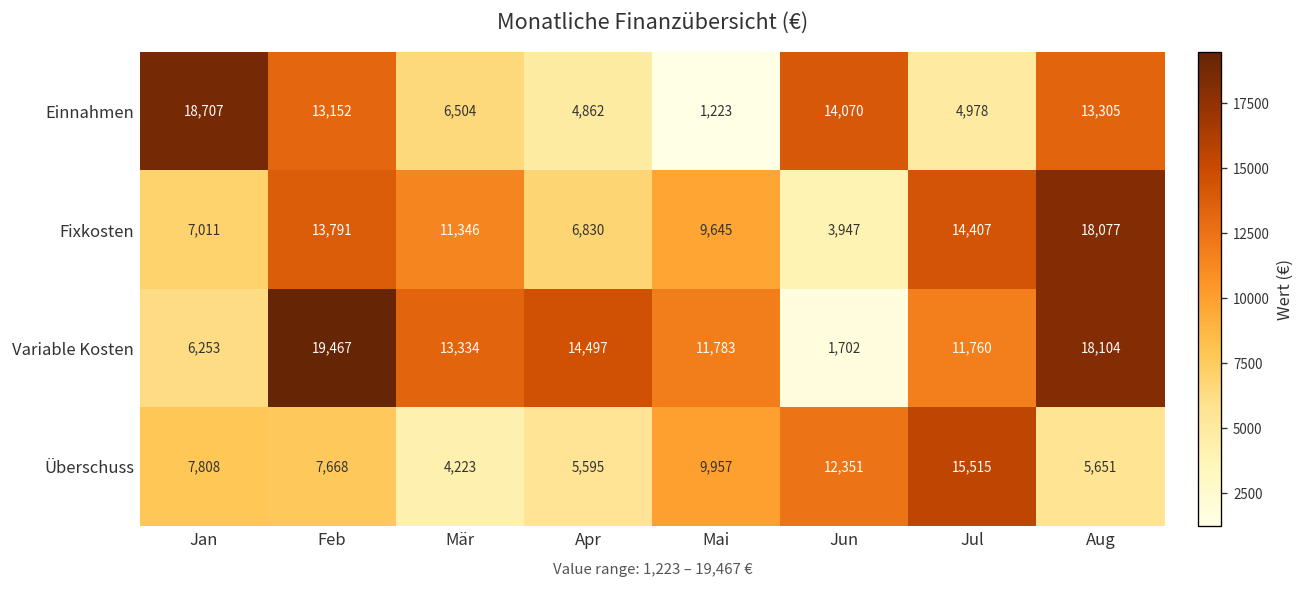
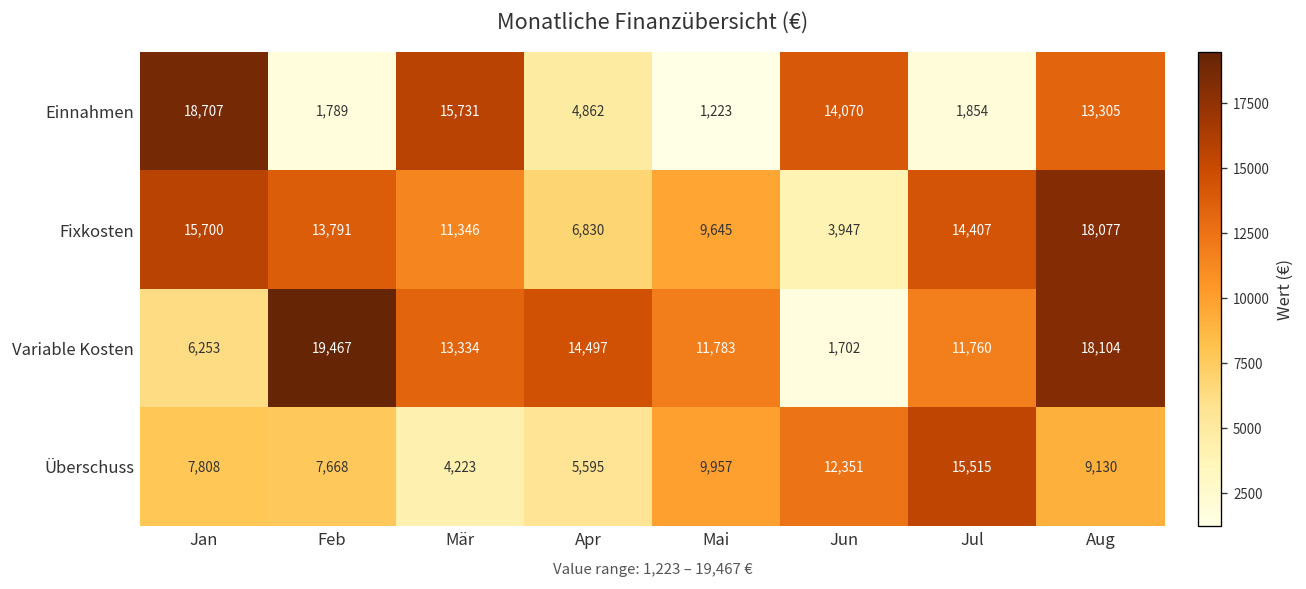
Einnahmen, Feb: 13,152 -> 1,789
Einnahmen, Mär: 6,504 -> 15,731
Einnahmen, Jul: 4,978 -> 1,854
Fixkosten, Jan: 7,011 -> 15,700
Überschuss, Aug: 5,651 -> 9,130
